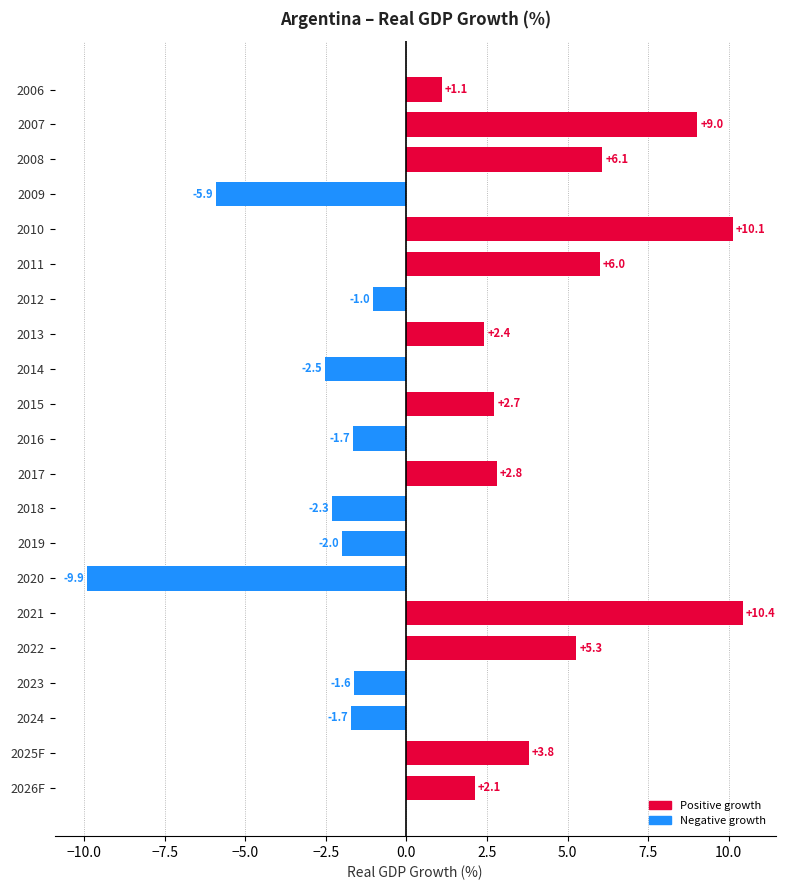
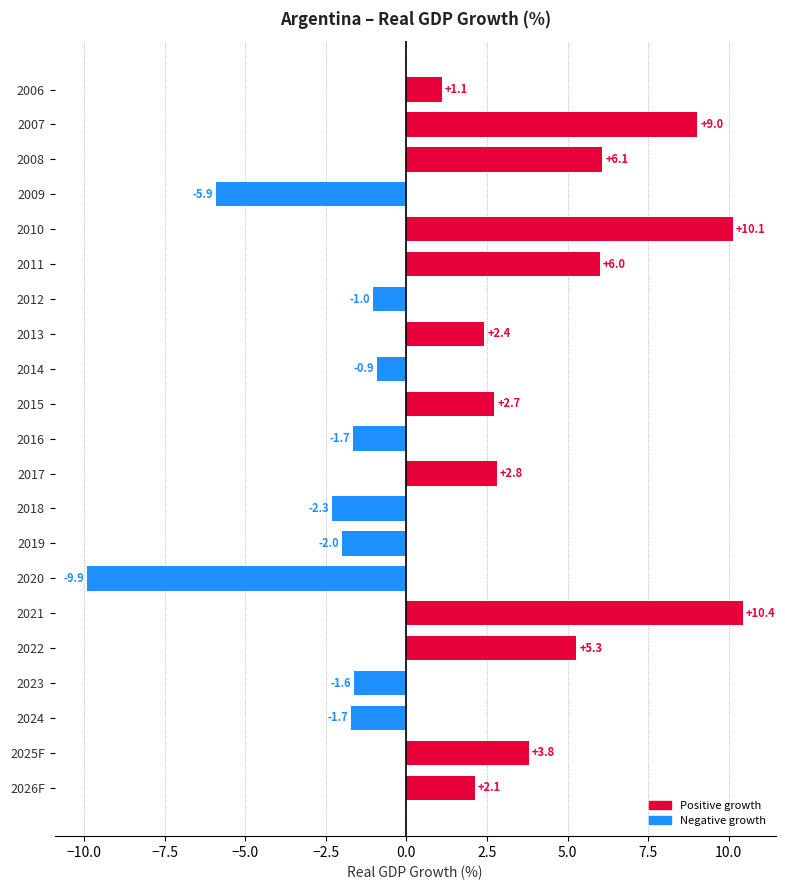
2014: -2.5 -> -0.9
